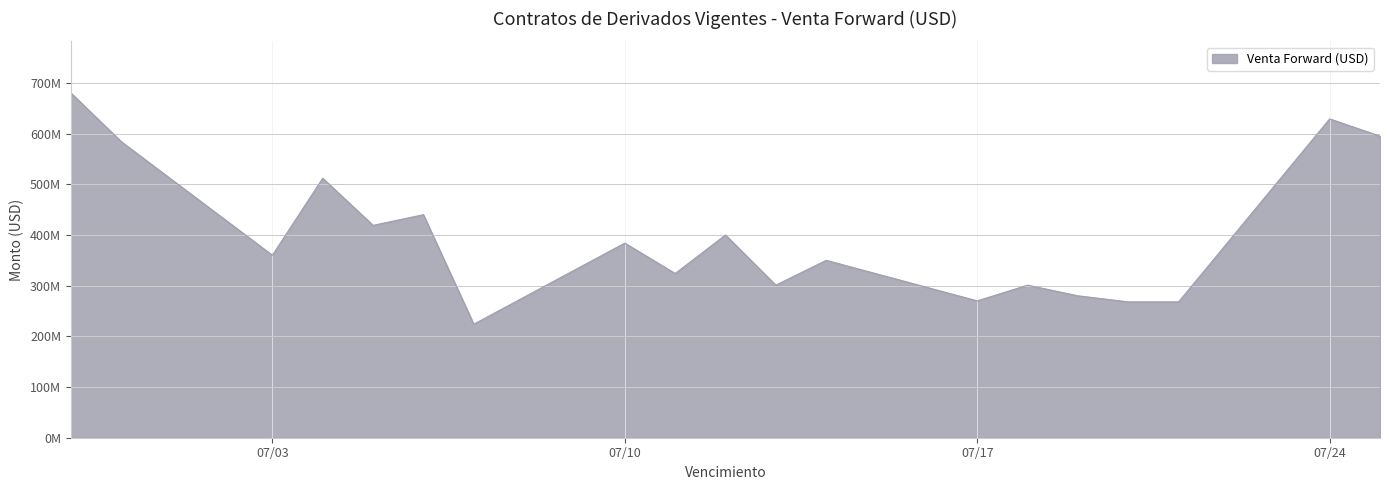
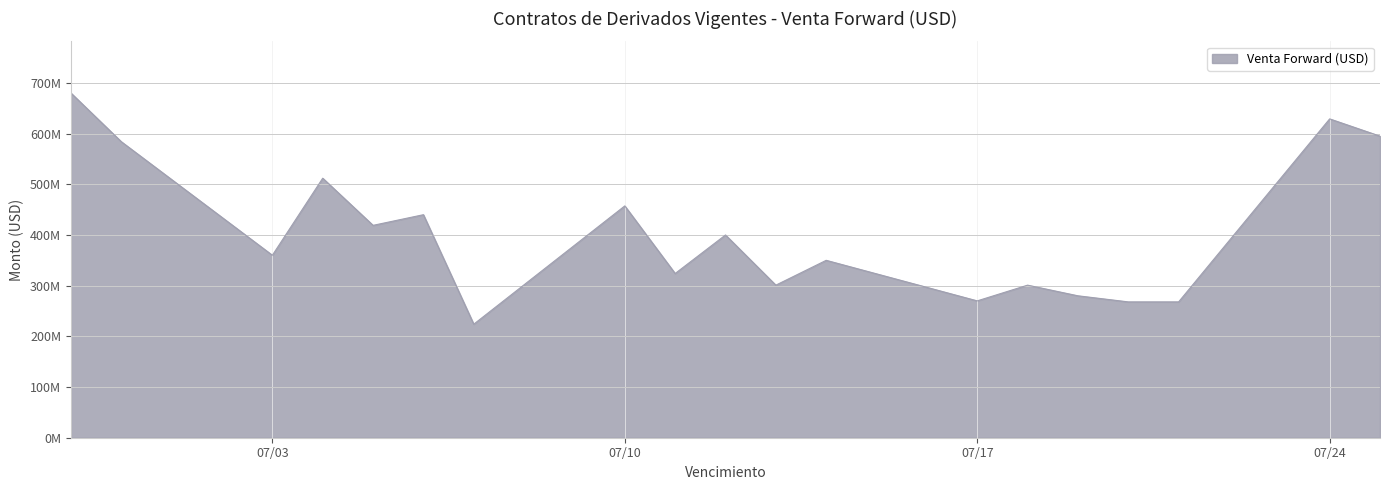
07/10: 380000000 -> 460000000
